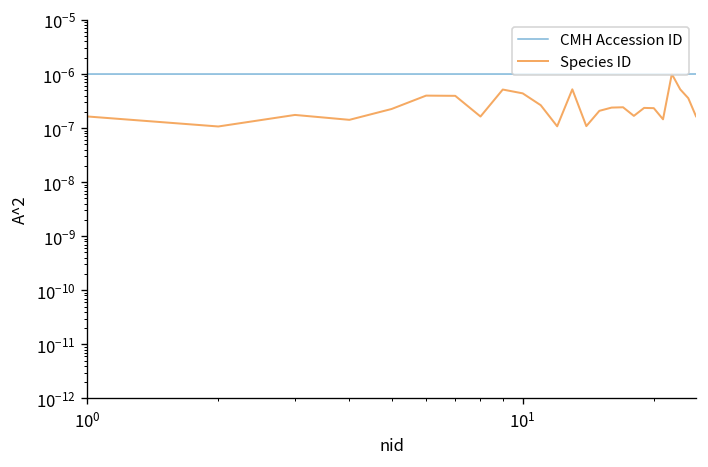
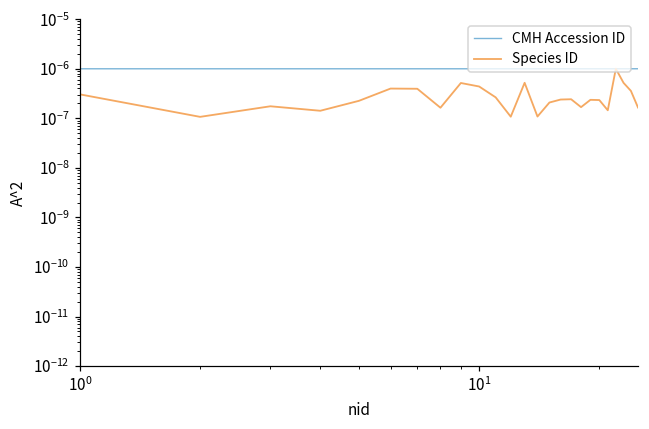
Species ID, 10^0: 0.00000016 -> 0.0000003
